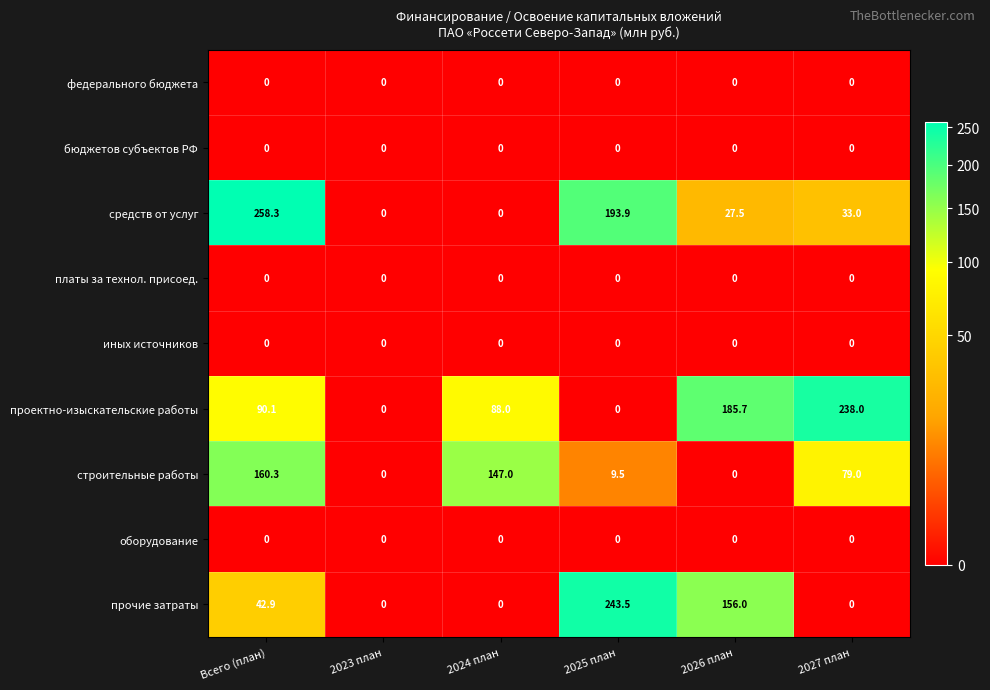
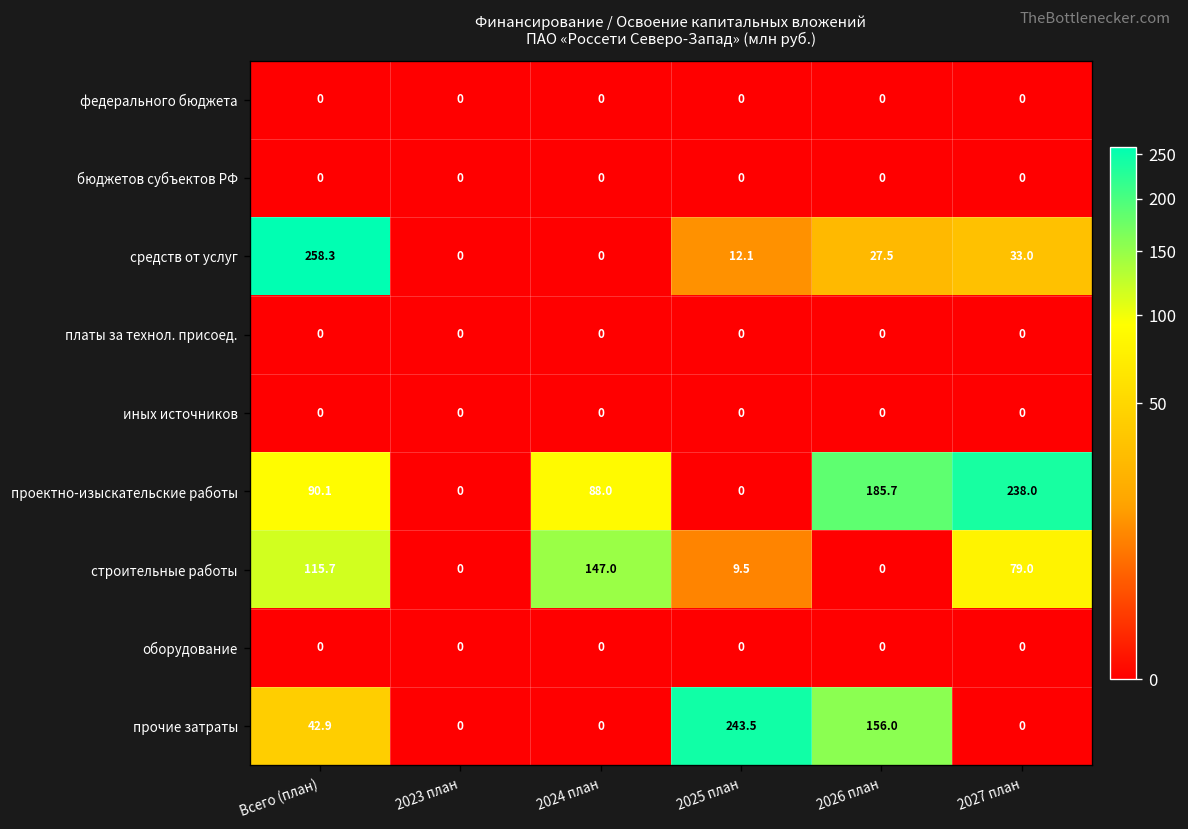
средств от услуг, 2025 план: 193.9 -> 12.1
строительные работы, Всего (план): 160.3 -> 115.7
